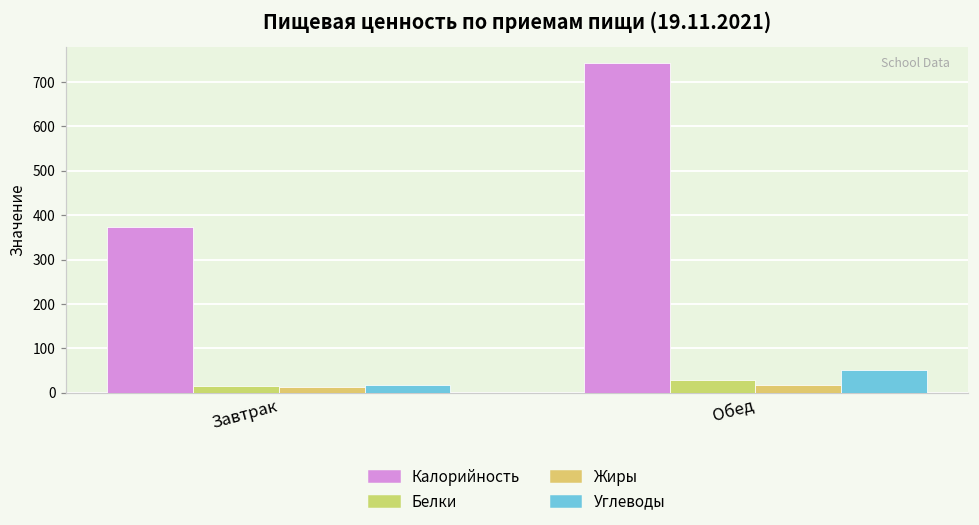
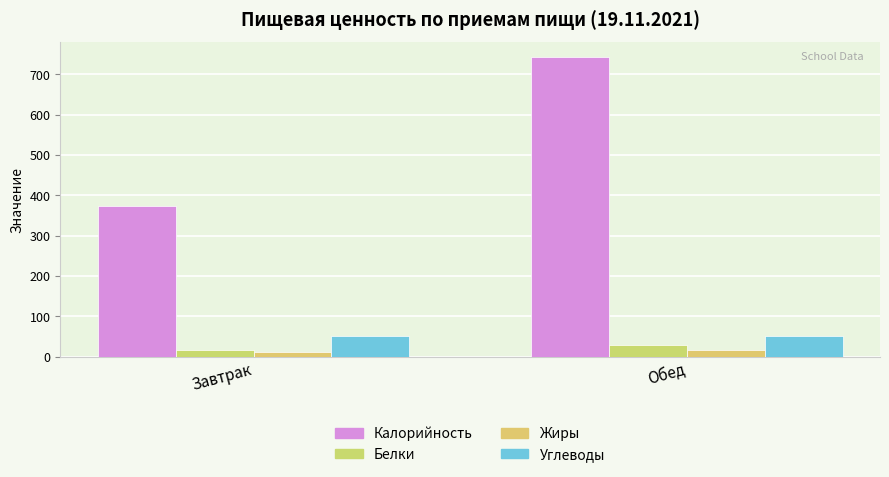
Углеводы, Завтрак: 20 -> 50
